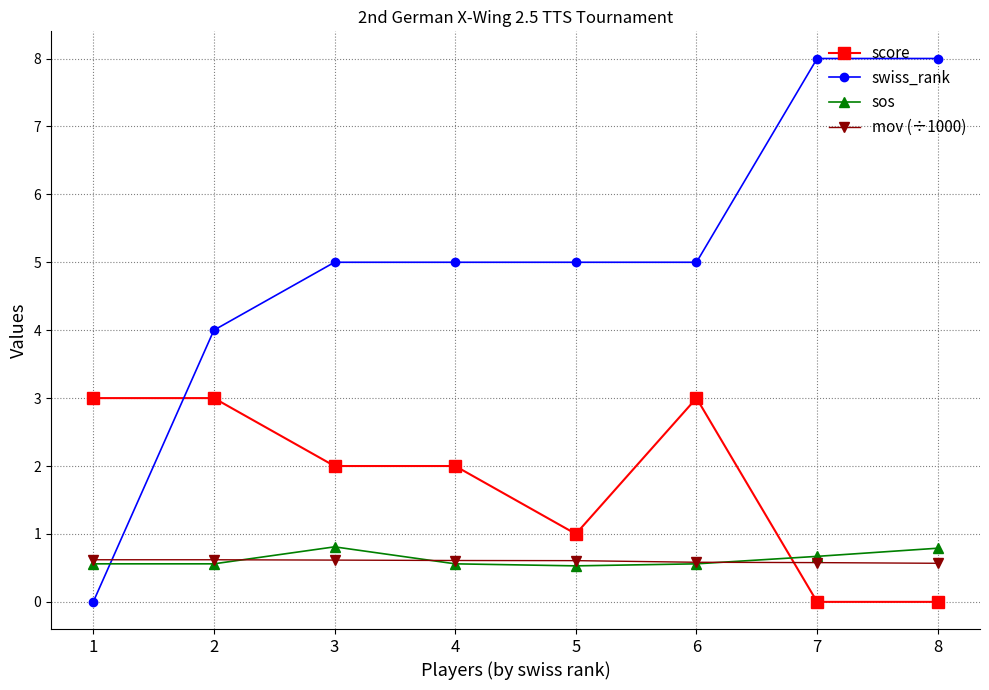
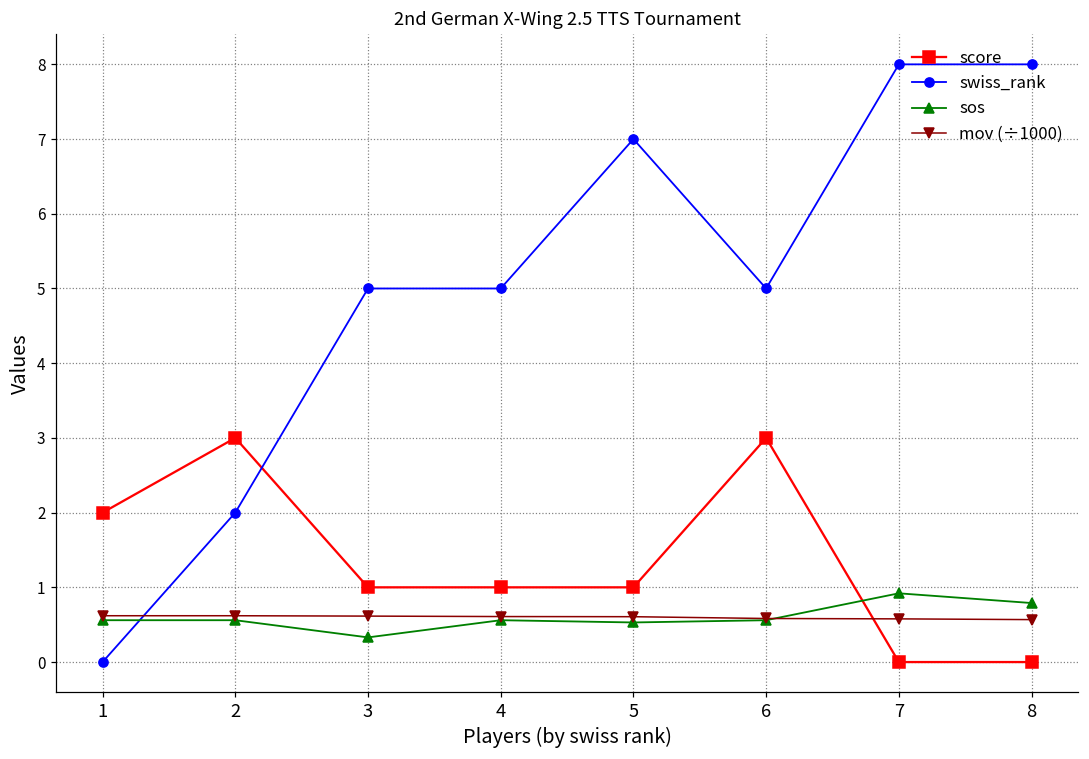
score, 1: 3 -> 2
swiss_rank, 2: 4 -> 2
score, 3: 2 -> 1
sos, 3: 0.8 -> 0.3
score, 4: 2 -> 1
swiss_rank, 5: 5 -> 7
sos, 7: 0.7 -> 0.9
